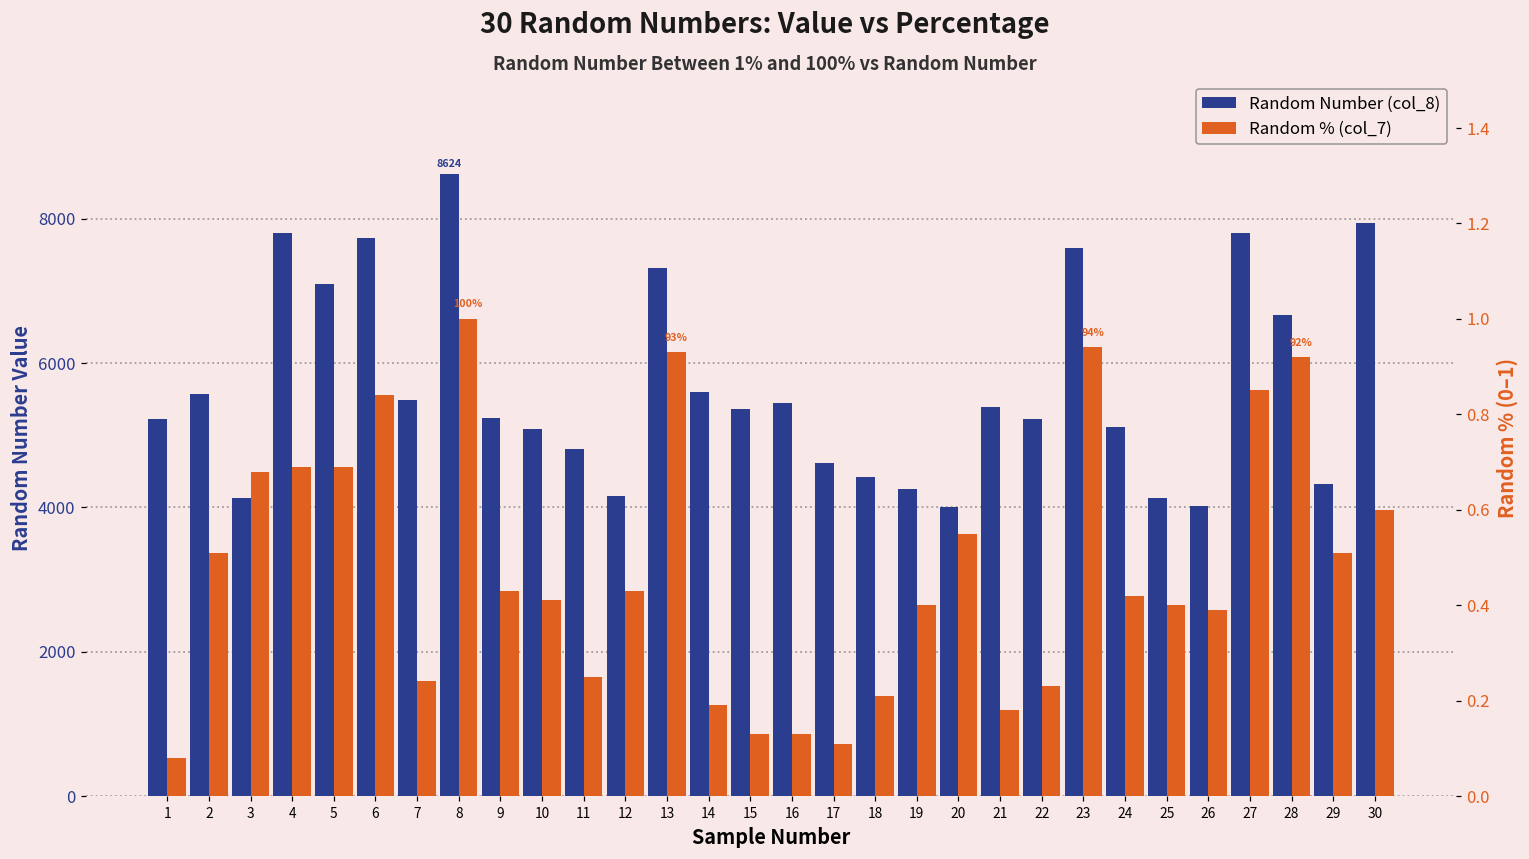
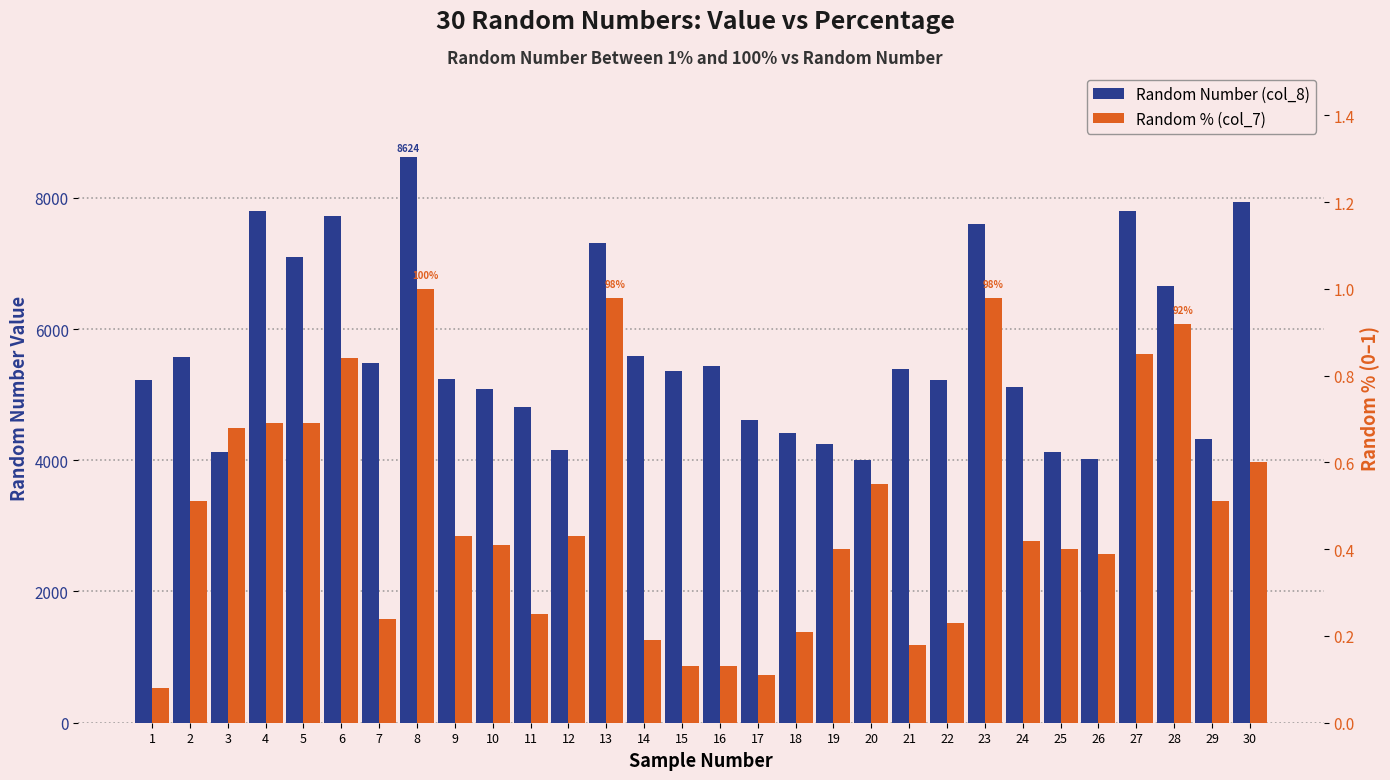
Random % (col_7), 13: 93% -> 98%
Random % (col_7), 23: 94% -> 98%
